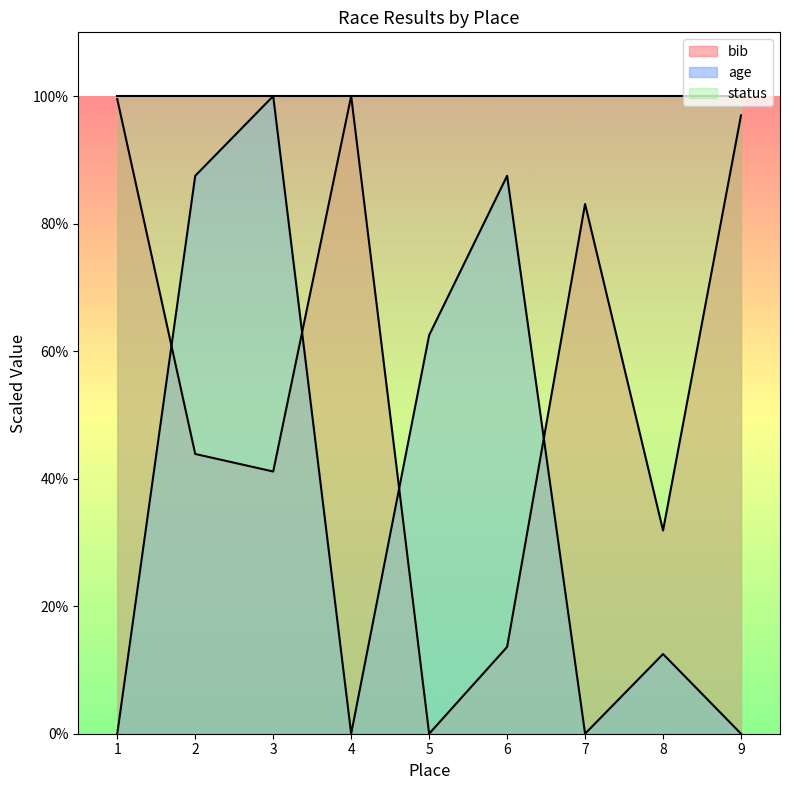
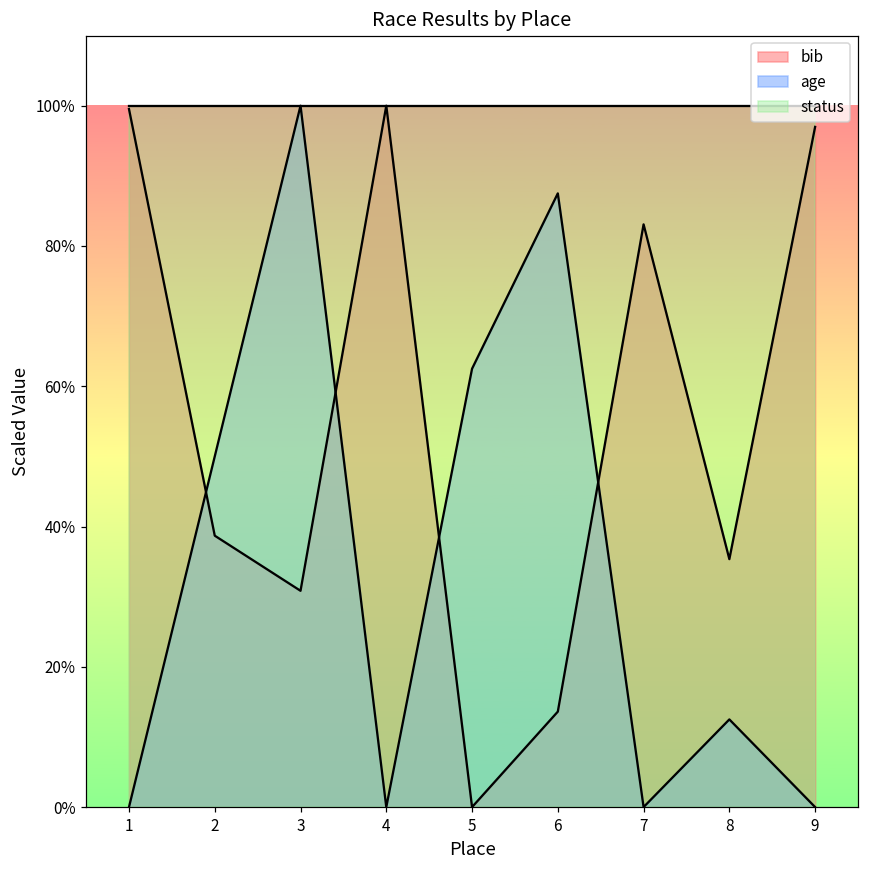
bib, 2: 44% -> 39%
age, 2: 88% -> 50%
bib, 3: 41% -> 31%
bib, 8: 32% -> 35%
